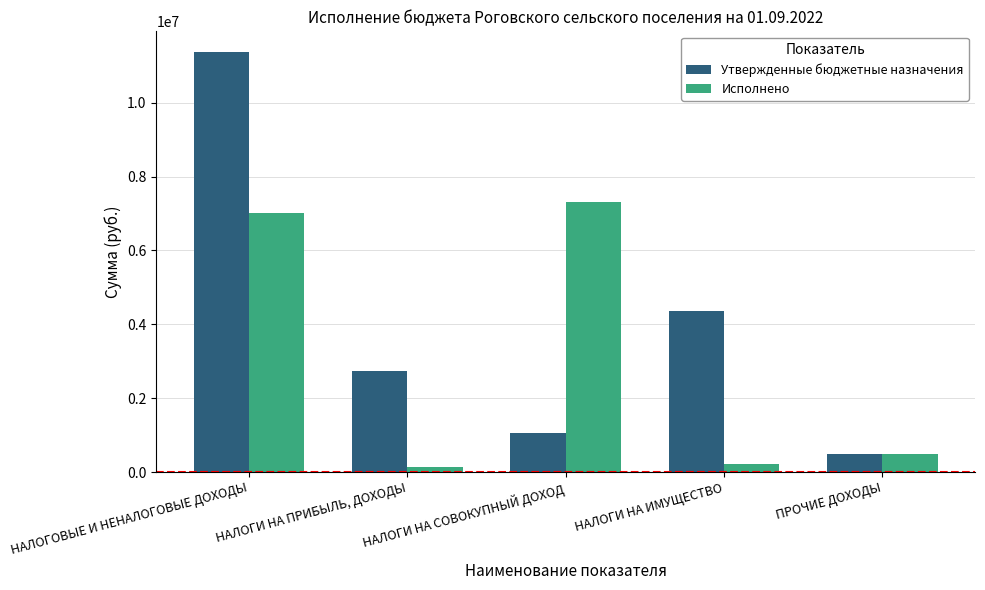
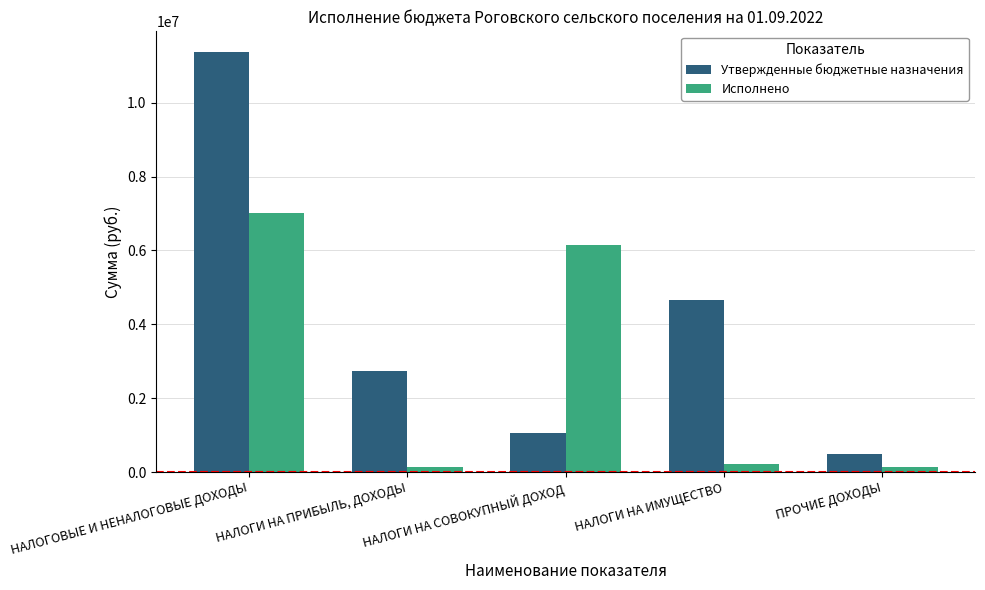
Исполнено, НАЛОГИ НА СОВОКУПНЫЙ ДОХОД: 7300000 -> 6100000
Утвержденные бюджетные назначения, НАЛОГИ НА ИМУЩЕСТВО: 4400000 -> 4700000
Исполнено, ПРОЧИЕ ДОХОДЫ: 500000 -> 100000
